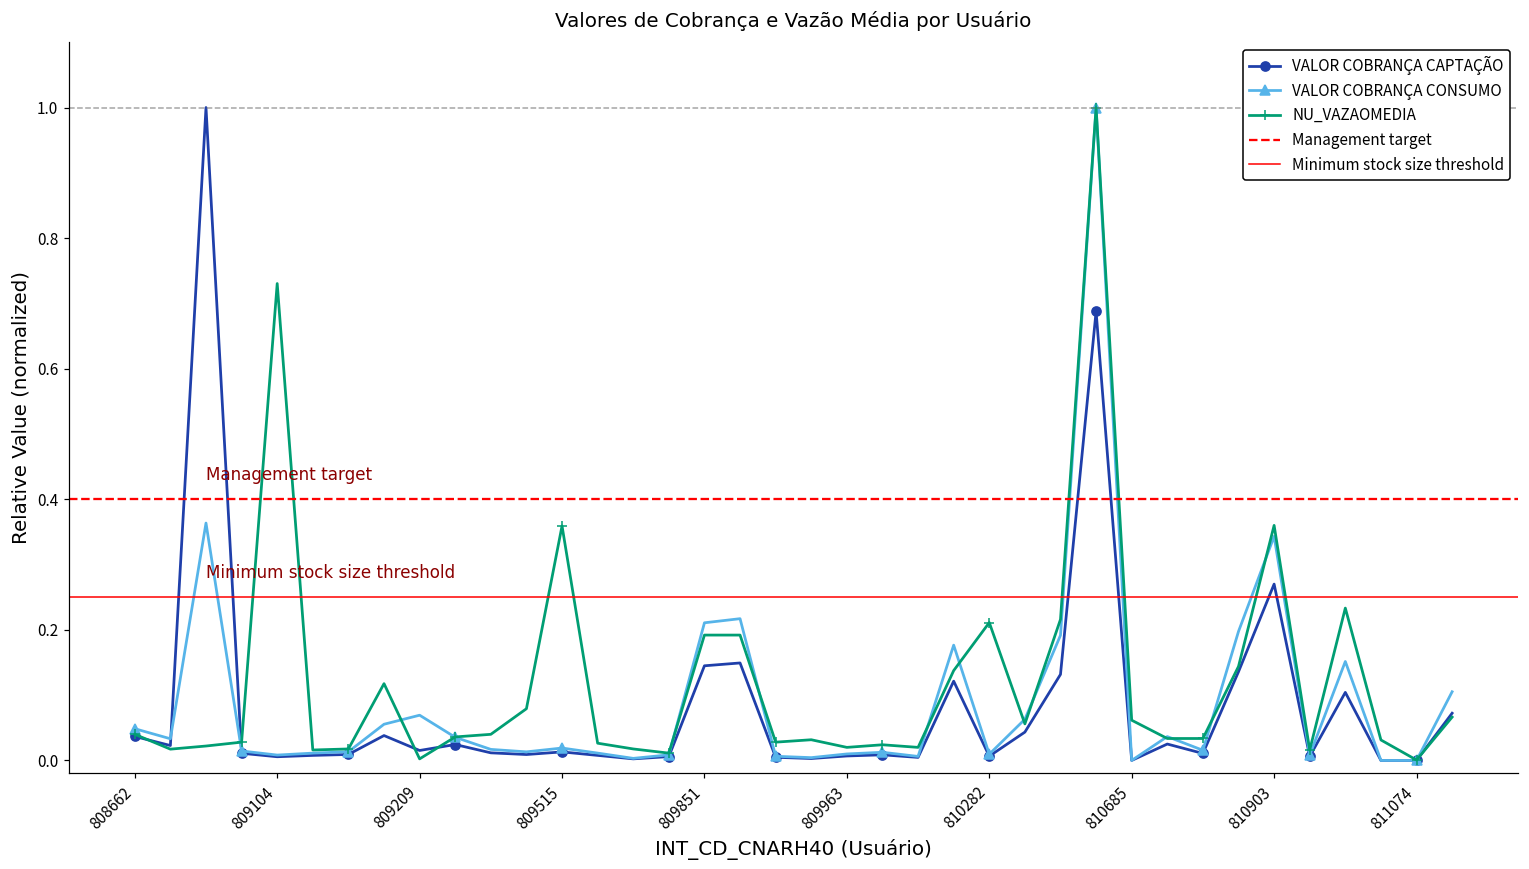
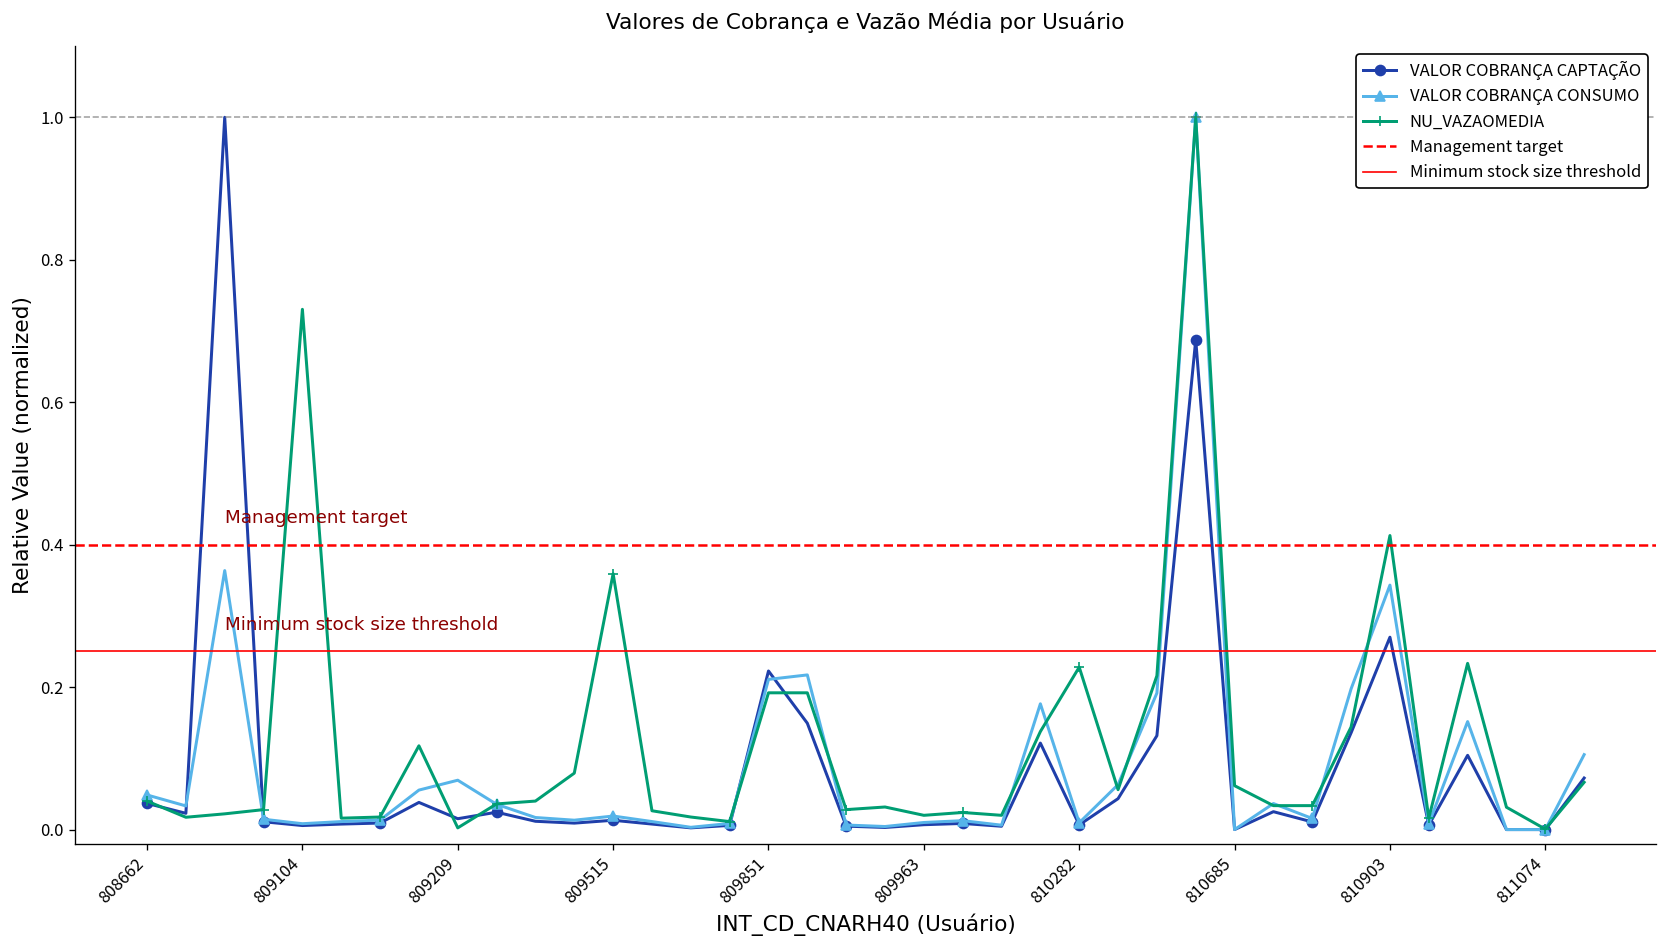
VALOR COBRANÇA CAPTAÇÃO, 809851: 0.14 -> 0.22
NU_VAZAOMEDIA, 810282: 0.21 -> 0.23
NU_VAZAOMEDIA, 810903: 0.36 -> 0.41
